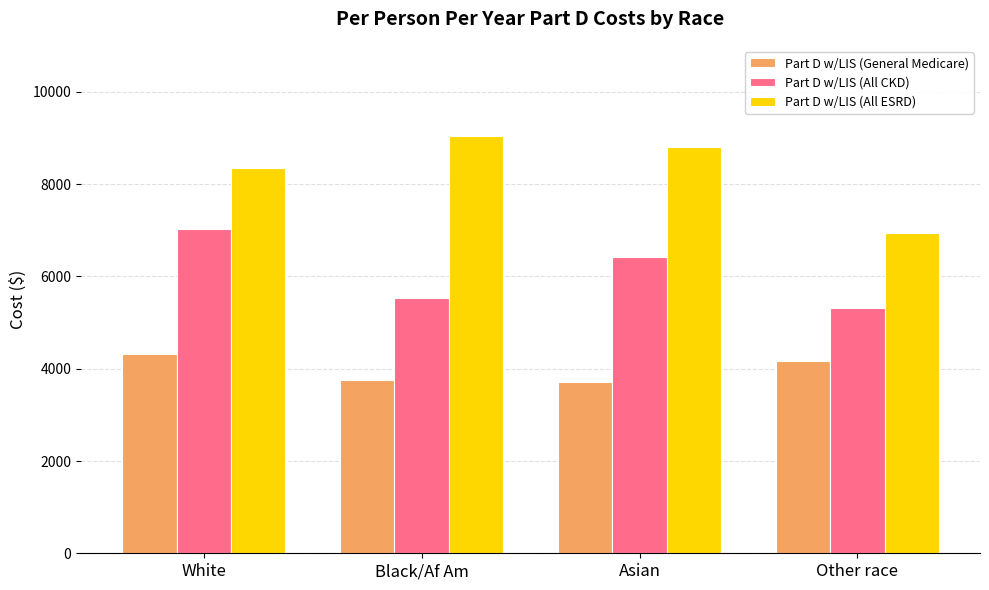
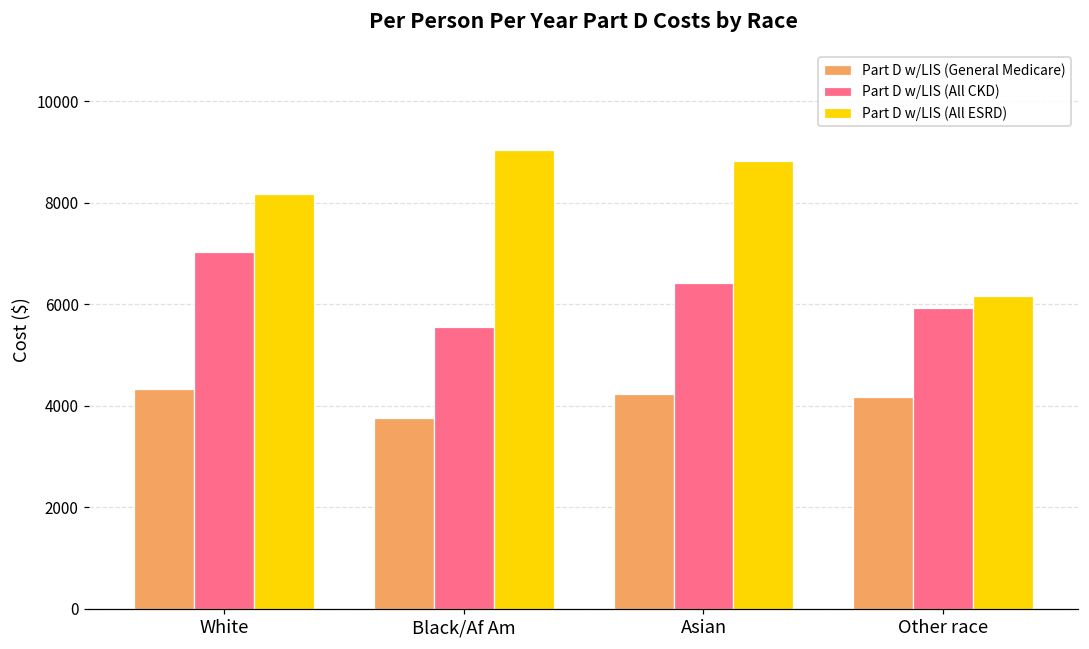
Part D w/LIS (All ESRD), White: 8400 -> 8200
Part D w/LIS (General Medicare), Asian: 3700 -> 4200
Part D w/LIS (All CKD), Other race: 5300 -> 5900
Part D w/LIS (All ESRD), Other race: 6900 -> 6200
